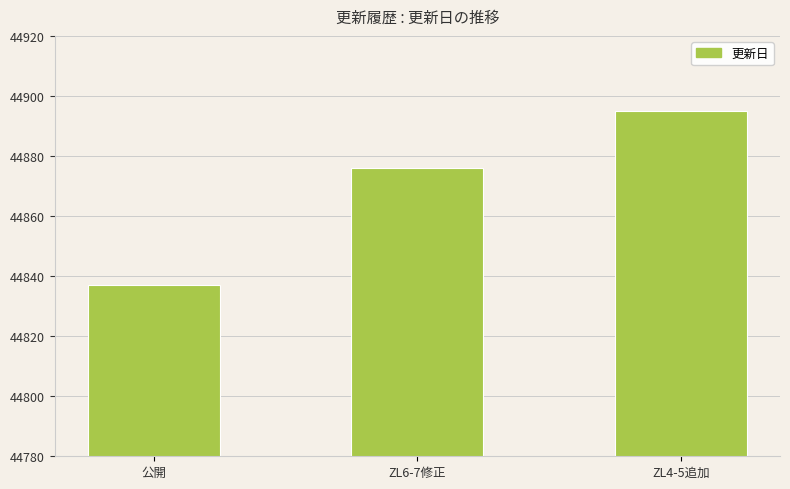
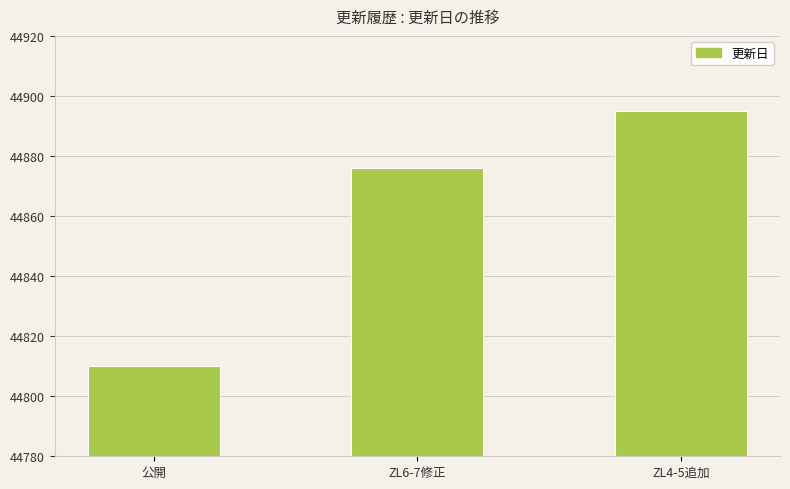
公開: 44837 -> 44810
